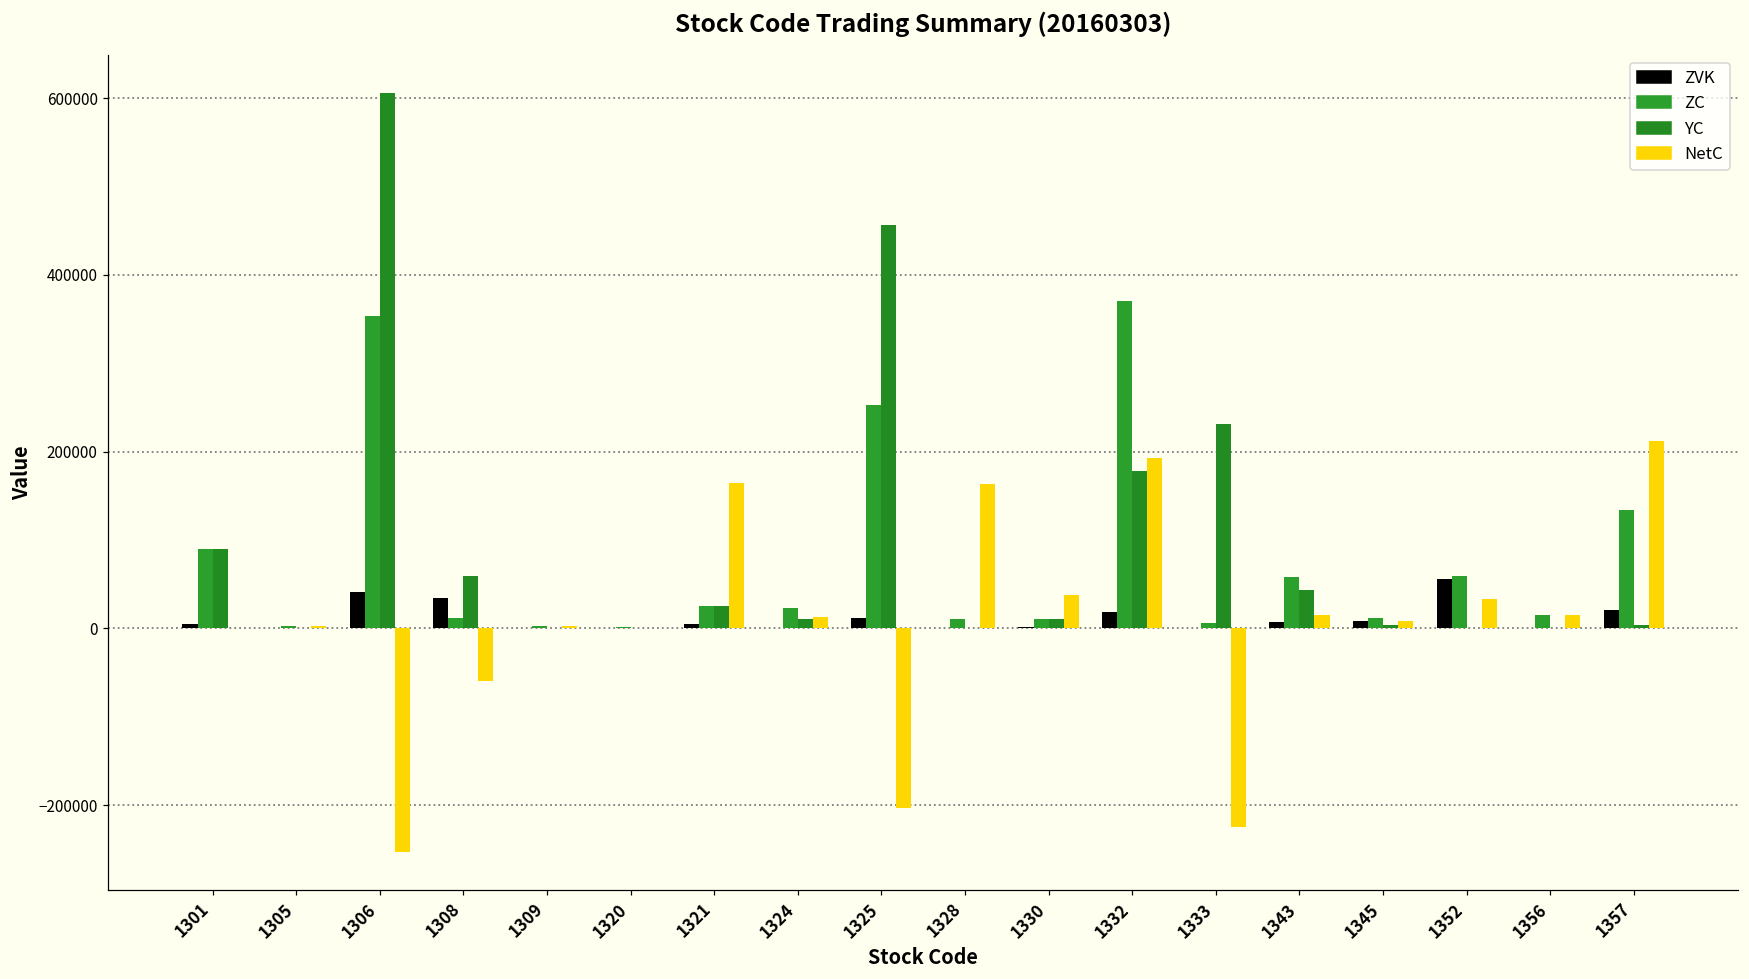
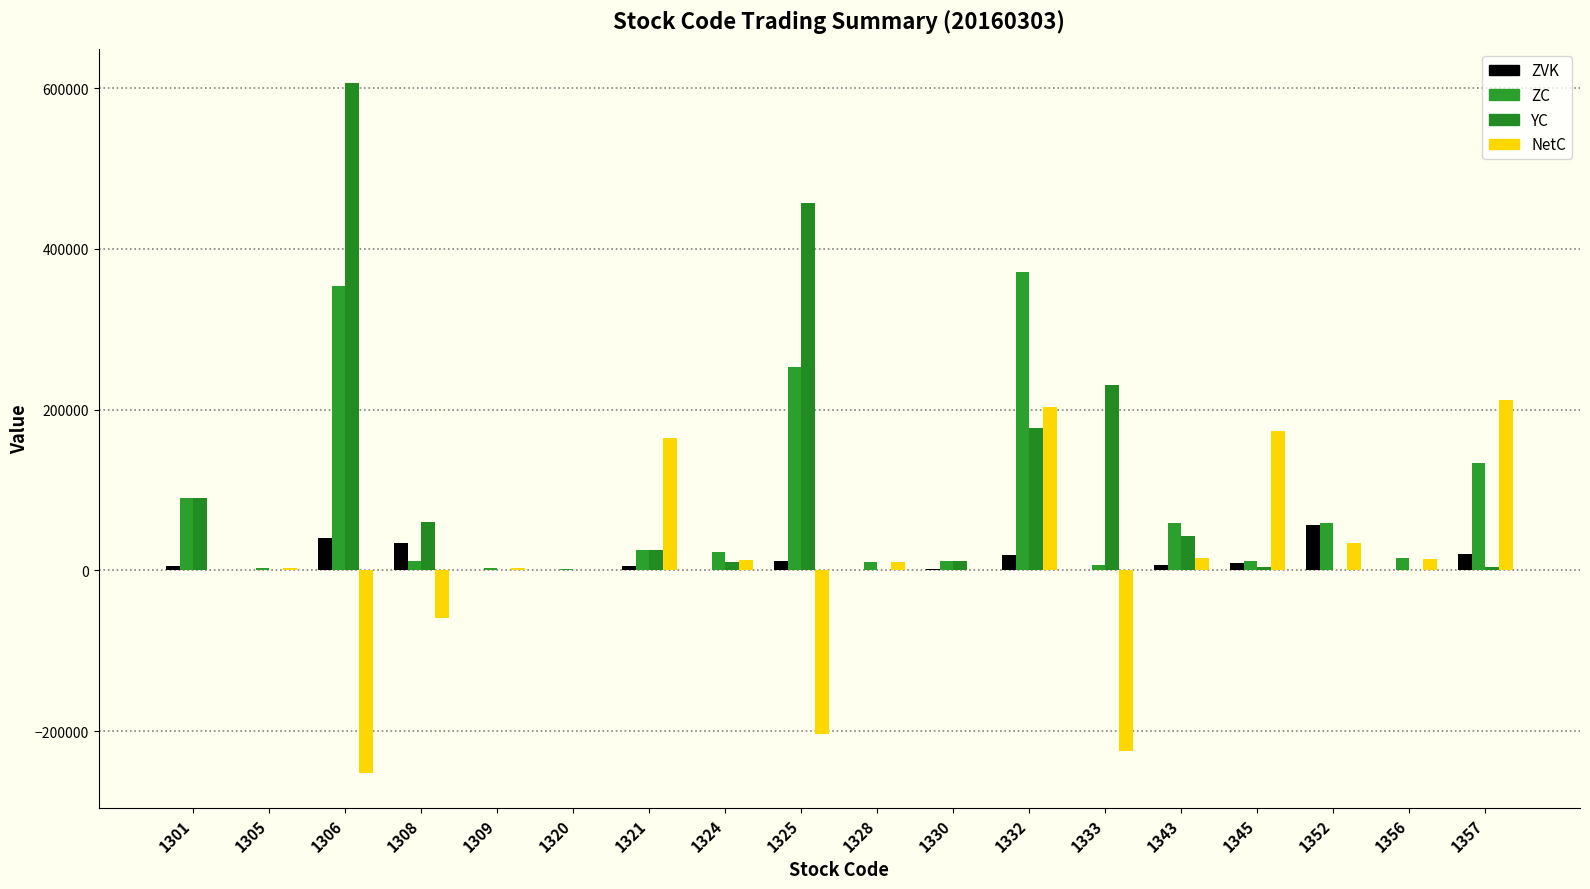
NetC, 1328: 160000 -> 10000
NetC, 1330: 40000 -> 0
NetC, 1332: 190000 -> 200000
NetC, 1345: 10000 -> 170000
